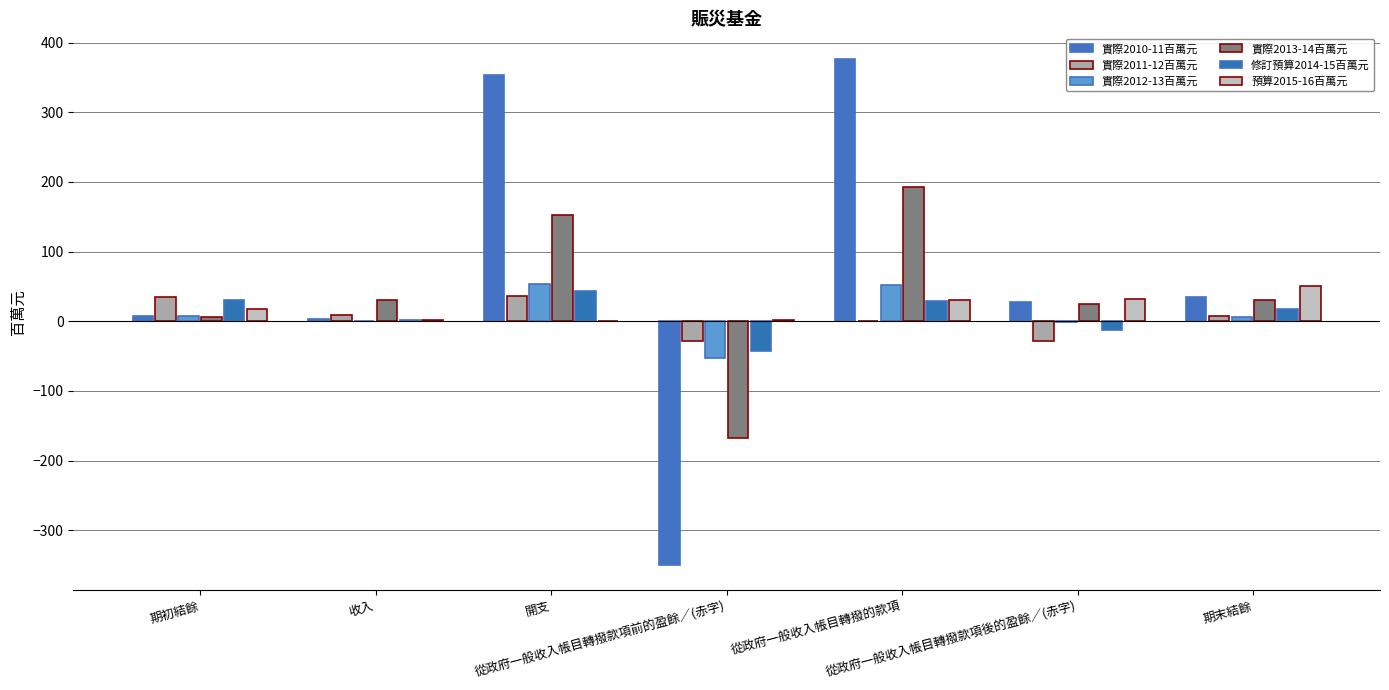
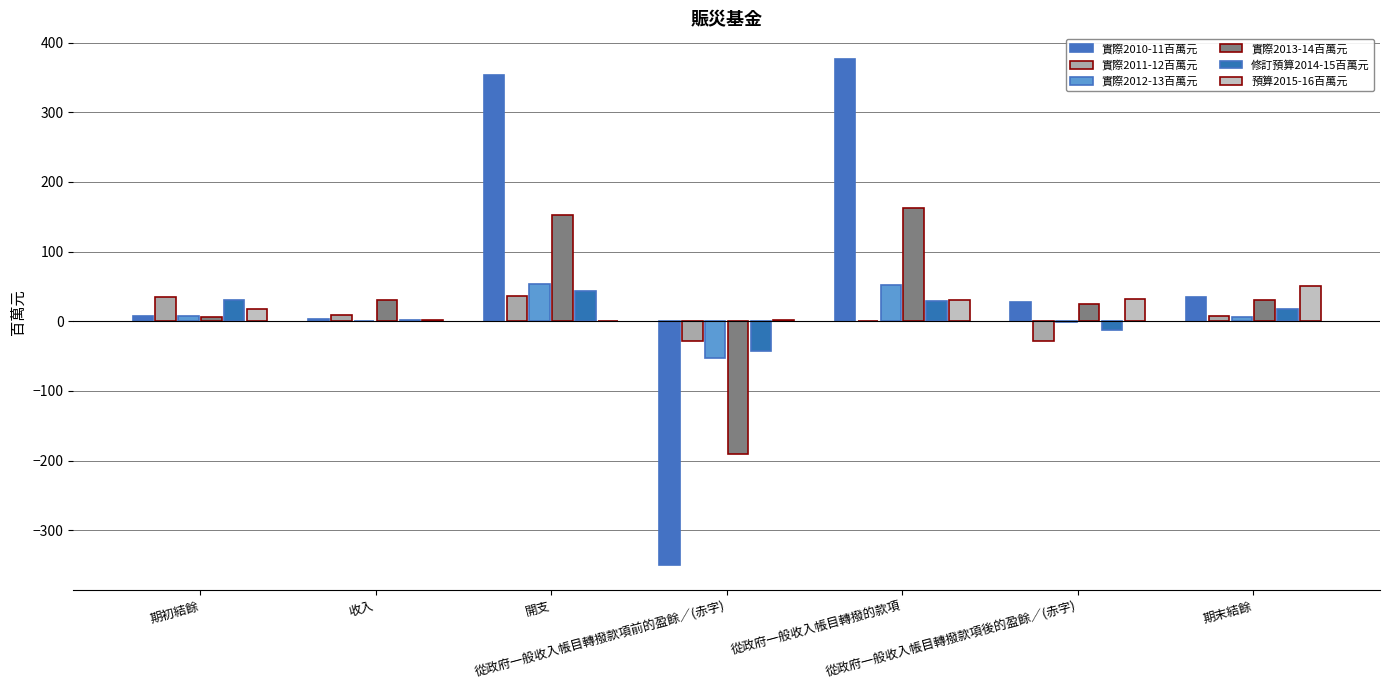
實際2013-14百萬元, 從政府一般收入帳目轉撥款項前的盈餘／(赤字): -170 -> -190
實際2013-14百萬元, 從政府一般收入帳目轉撥的款項: 190 -> 160
